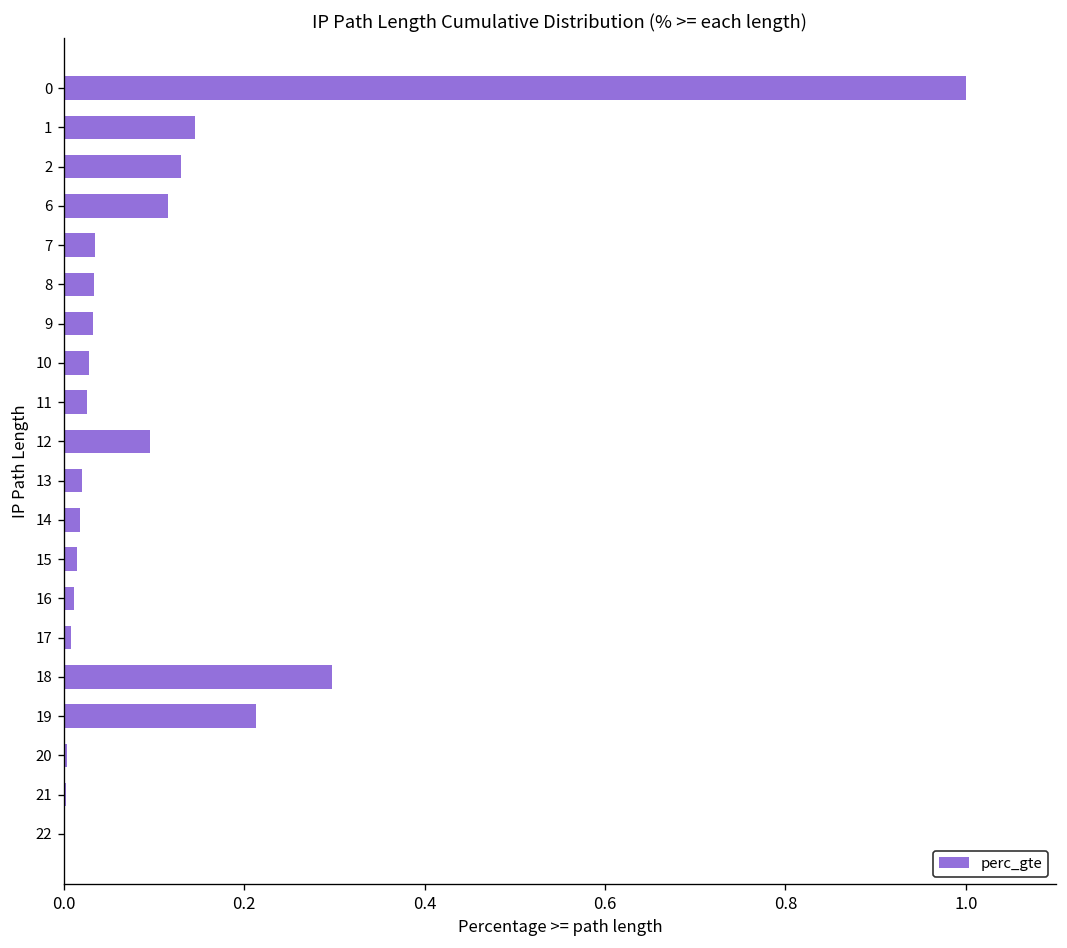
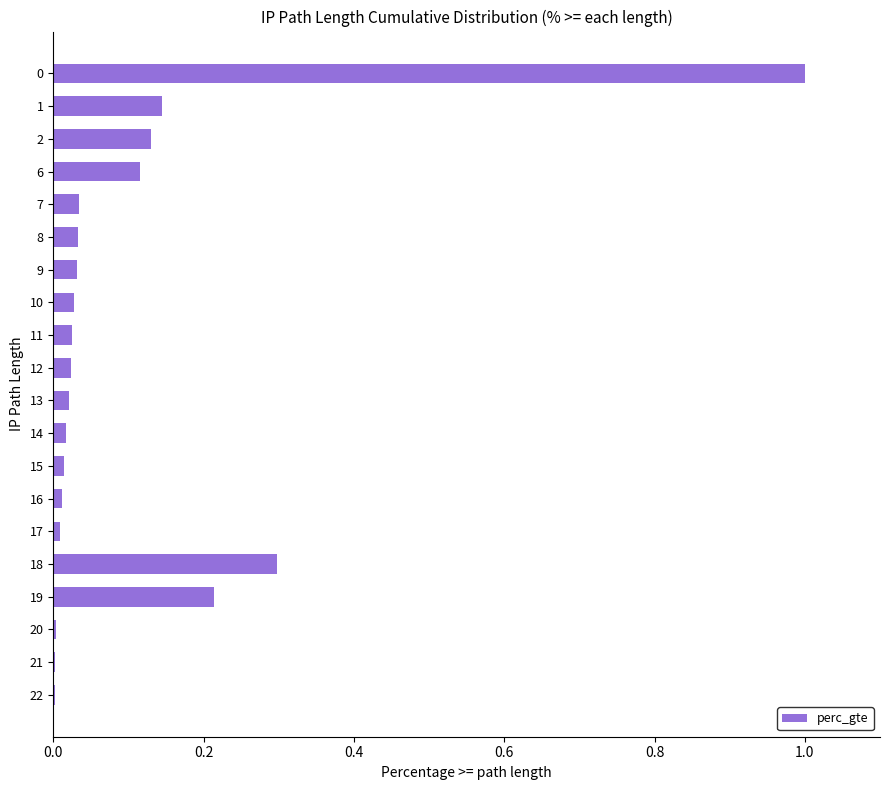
12: 0.10 -> 0.02
